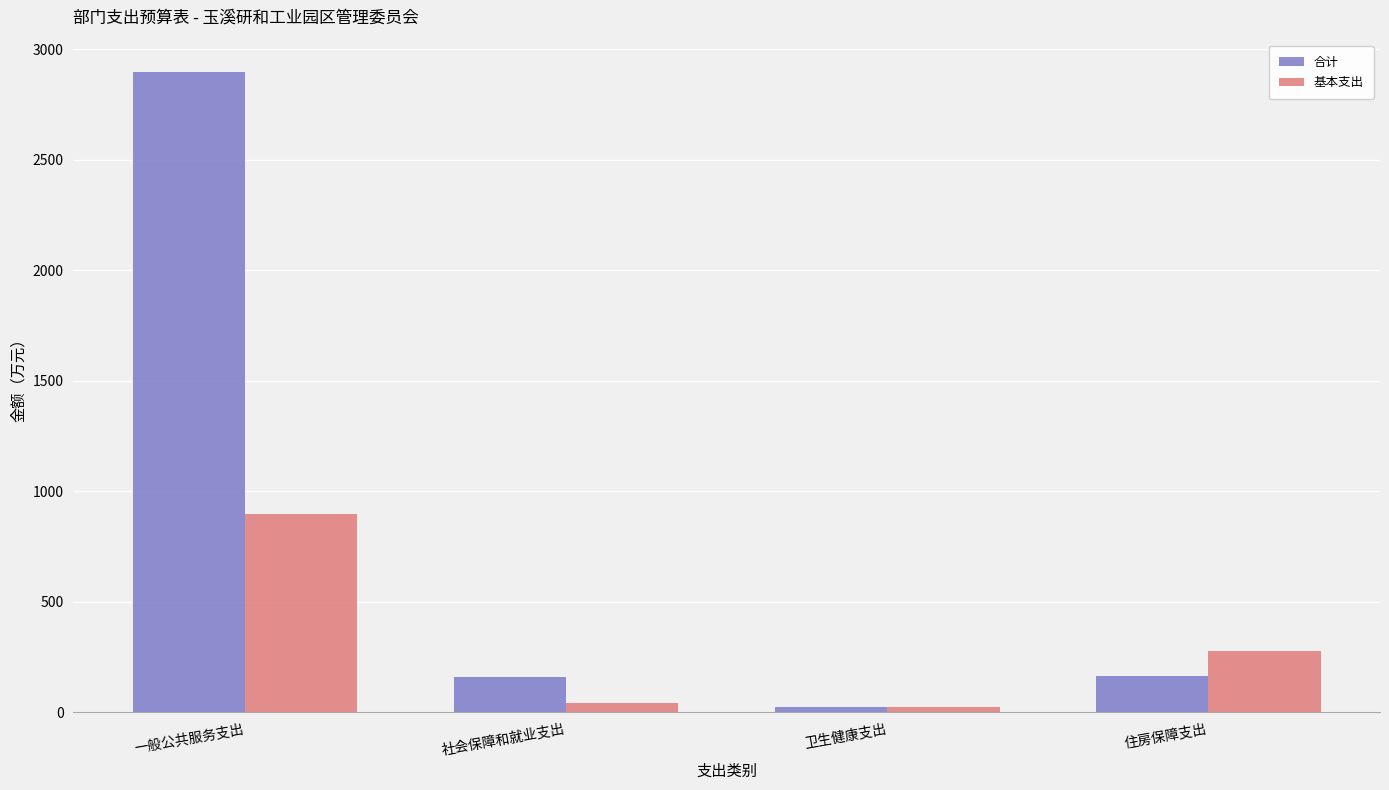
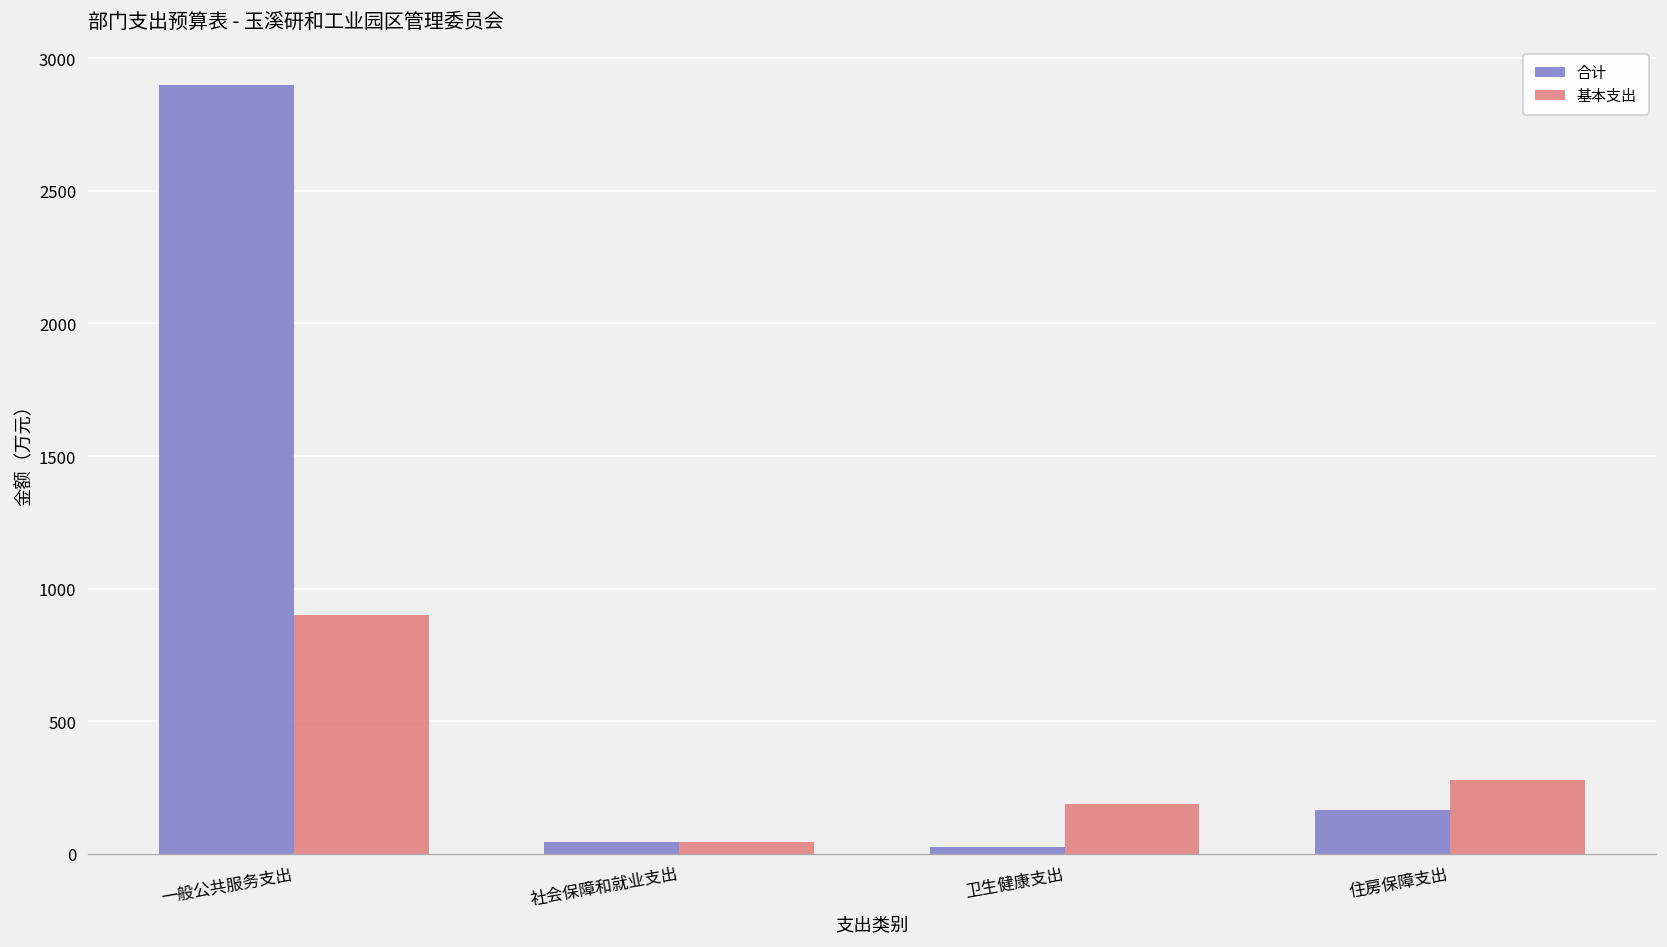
合计, 社会保障和就业支出: 160 -> 40
基本支出, 卫生健康支出: 20 -> 190
